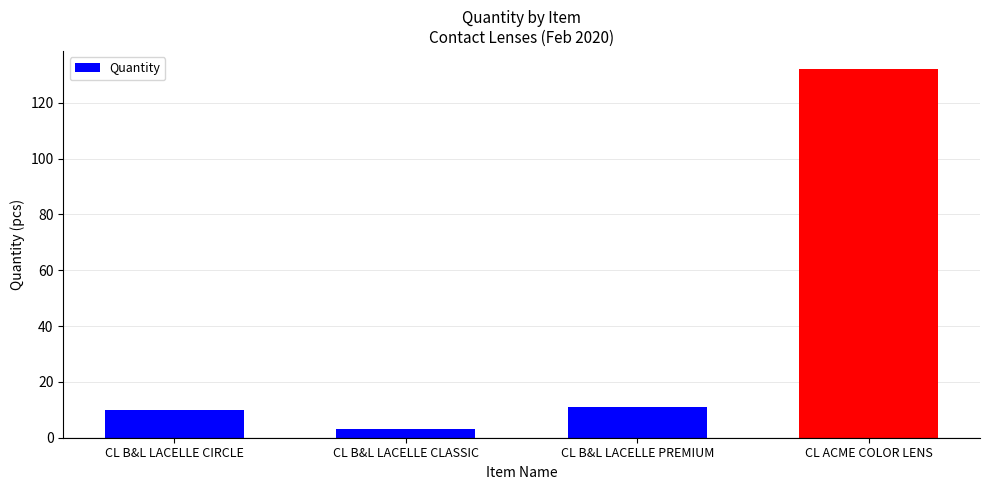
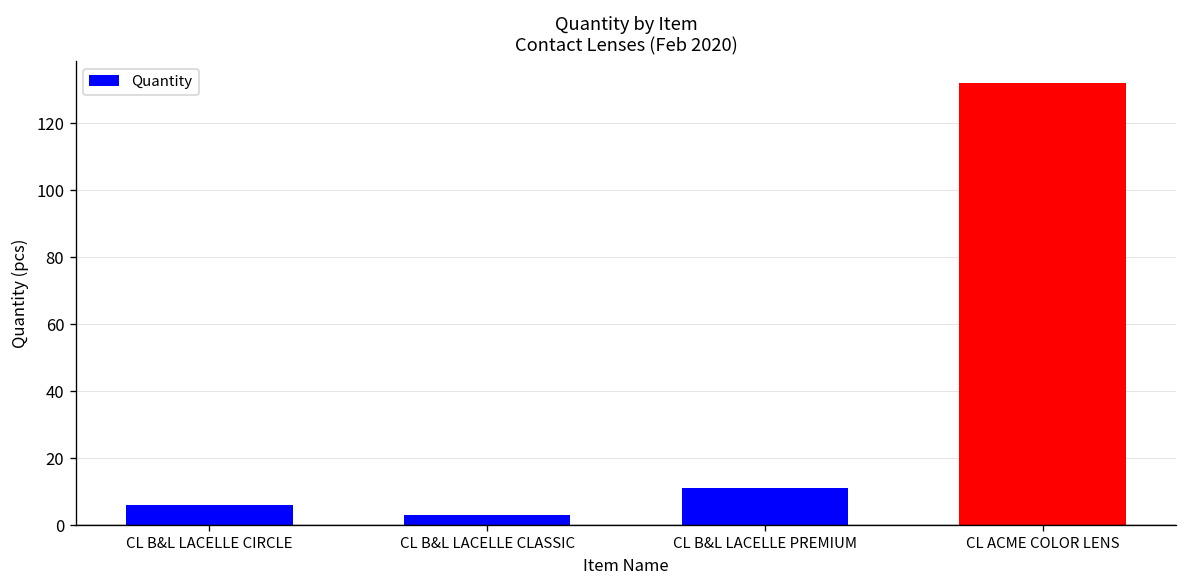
CL B&L LACELLE CIRCLE: 10 -> 6
